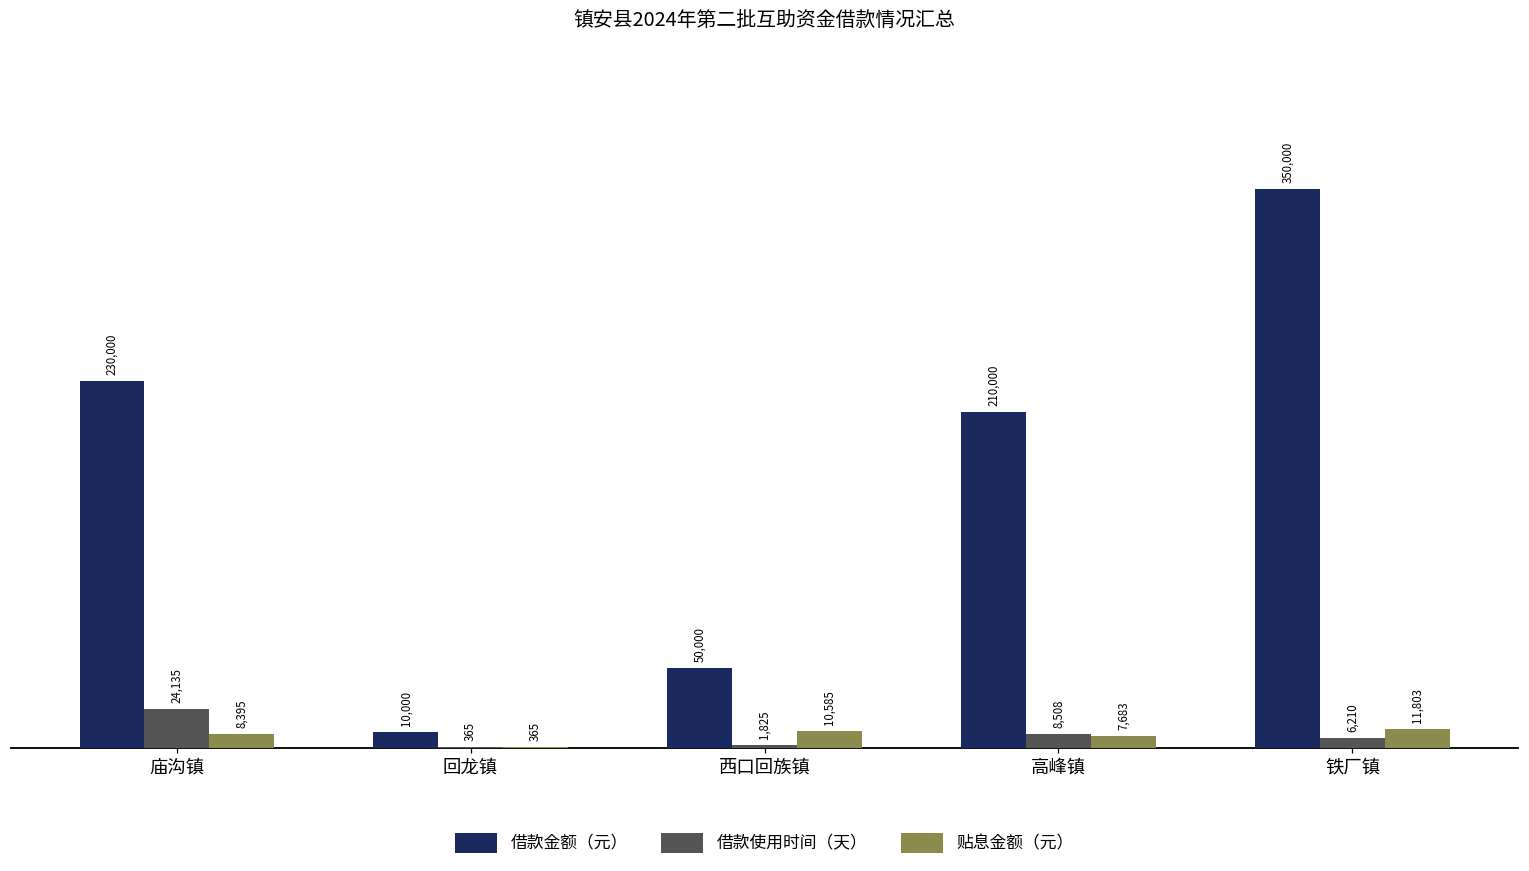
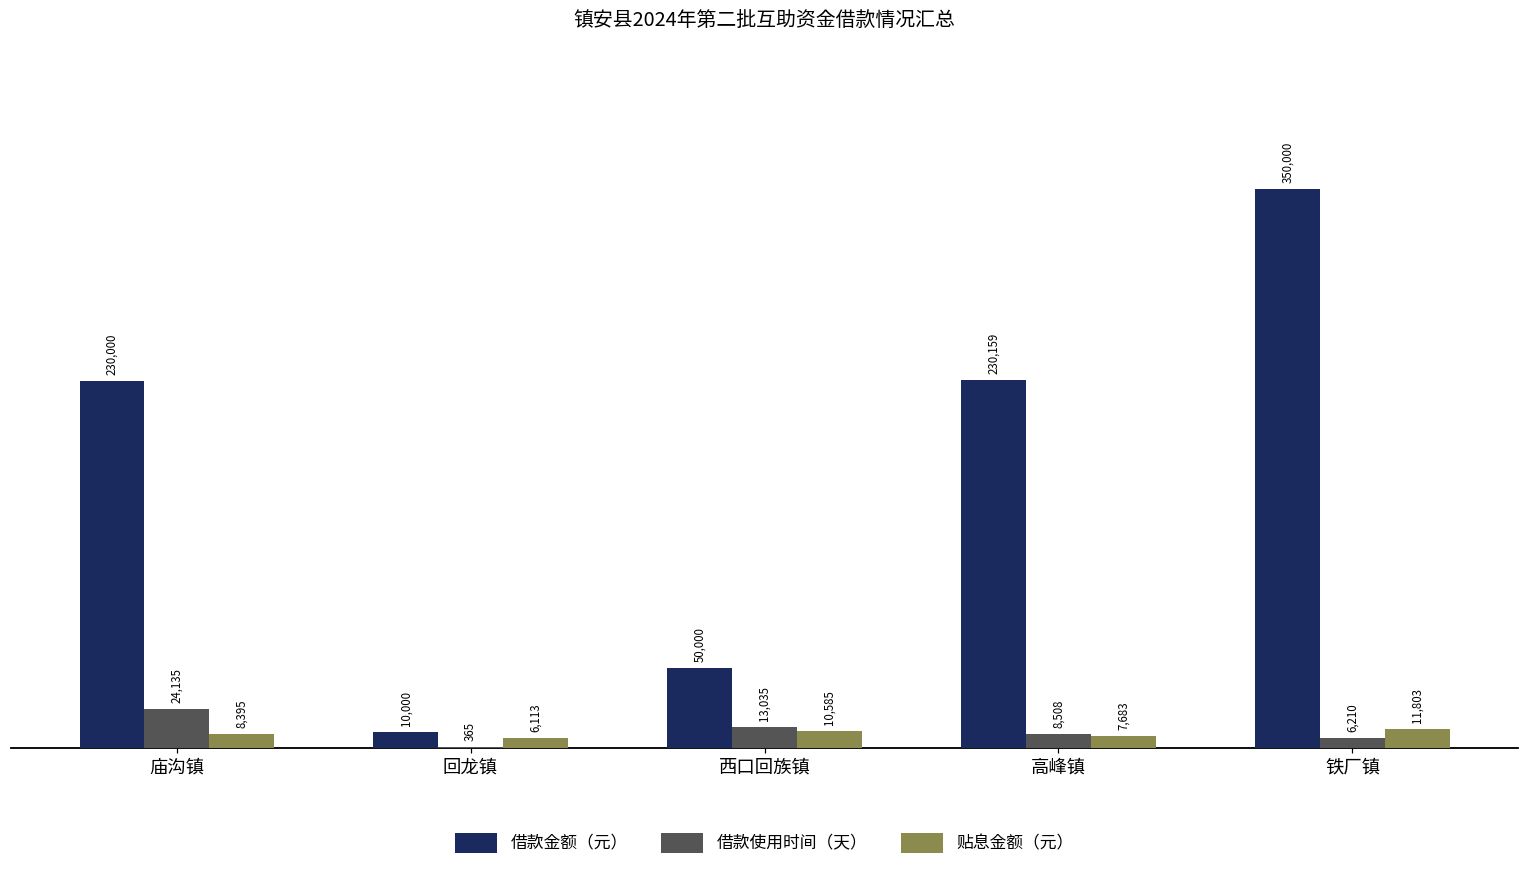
贴息金额（元）, 回龙镇: 365 -> 6,113
借款使用时间（天）, 西口回族镇: 1,825 -> 13,035
借款金额（元）, 高峰镇: 210,000 -> 230,159
